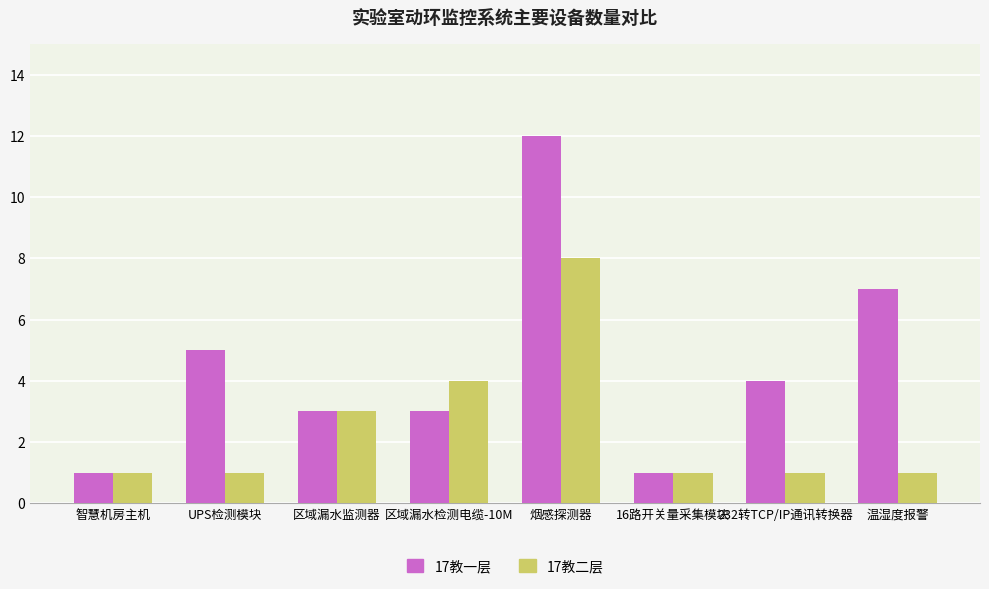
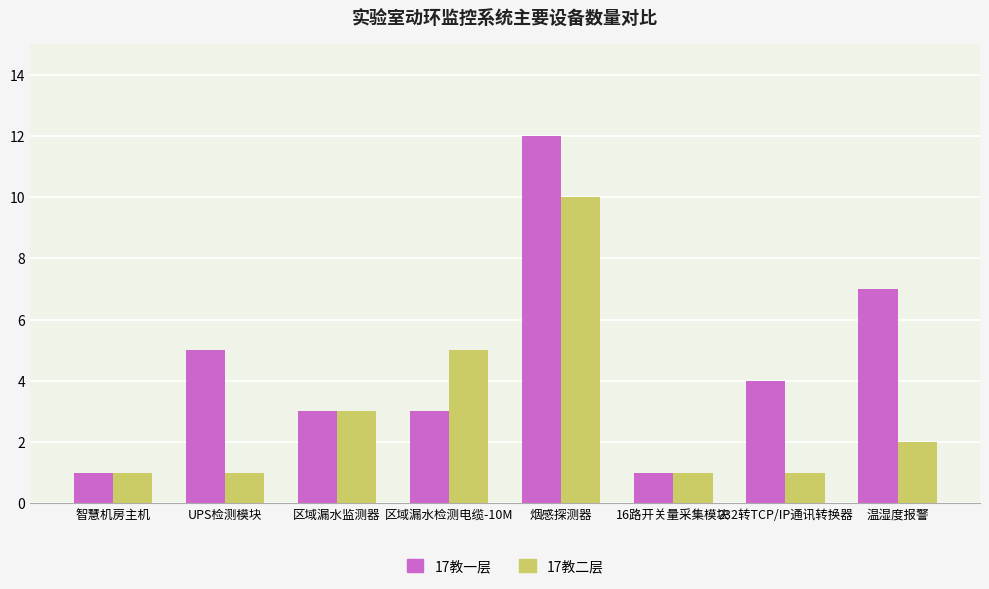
17教二层, 区域漏水检测电缆-10M: 4 -> 5
17教二层, 烟感探测器: 8 -> 10
17教二层, 温湿度报警: 1 -> 2
